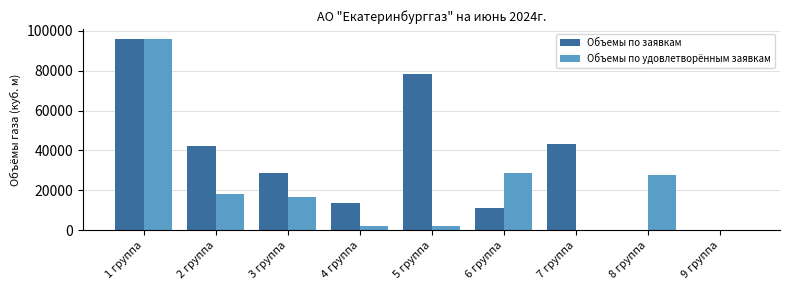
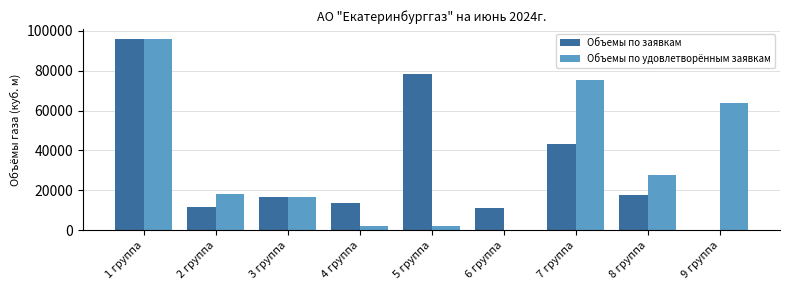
Объемы по заявкам, 2 группа: 42000 -> 12000
Объемы по заявкам, 3 группа: 29000 -> 17000
Объемы по удовлетворённым заявкам, 6 группа: 29000 -> 0
Объемы по удовлетворённым заявкам, 7 группа: 0 -> 75000
Объемы по заявкам, 8 группа: 0 -> 18000
Объемы по удовлетворённым заявкам, 9 группа: 0 -> 64000
